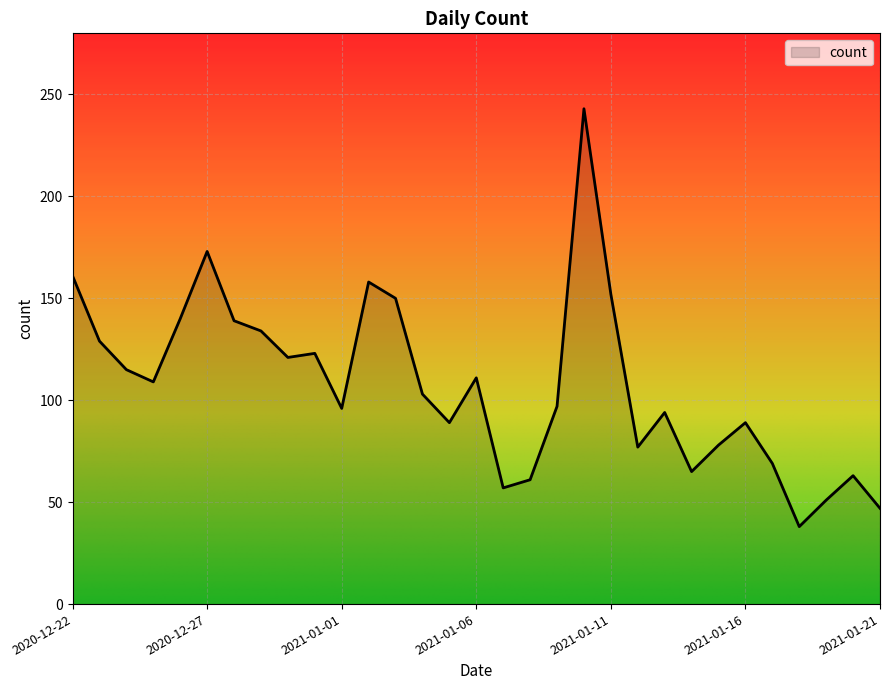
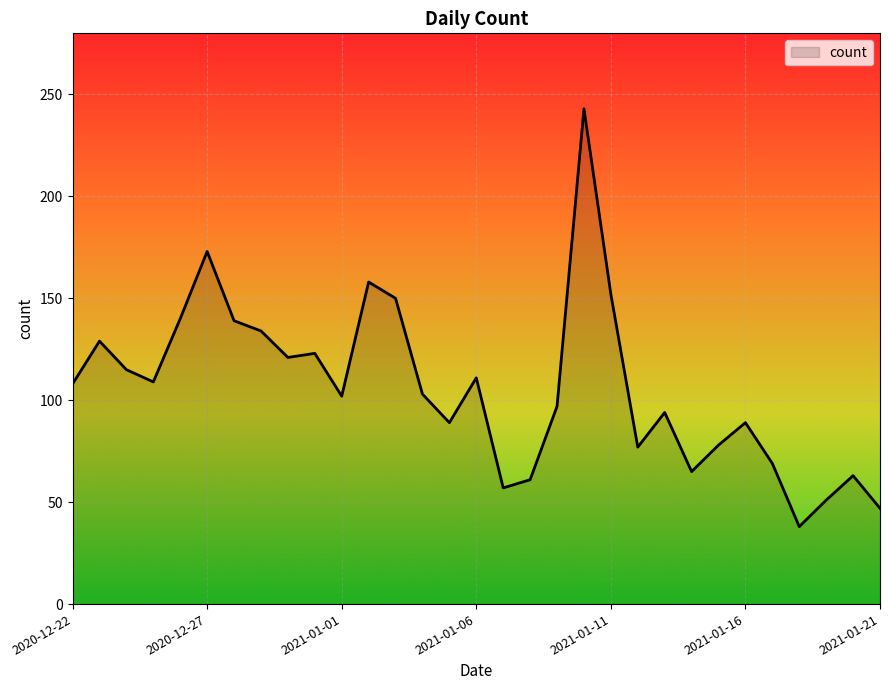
2020-12-22: 161 -> 108
2021-01-01: 96 -> 102
